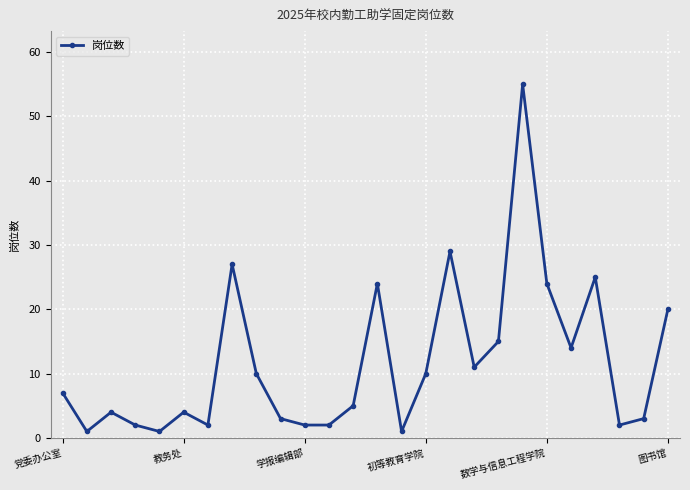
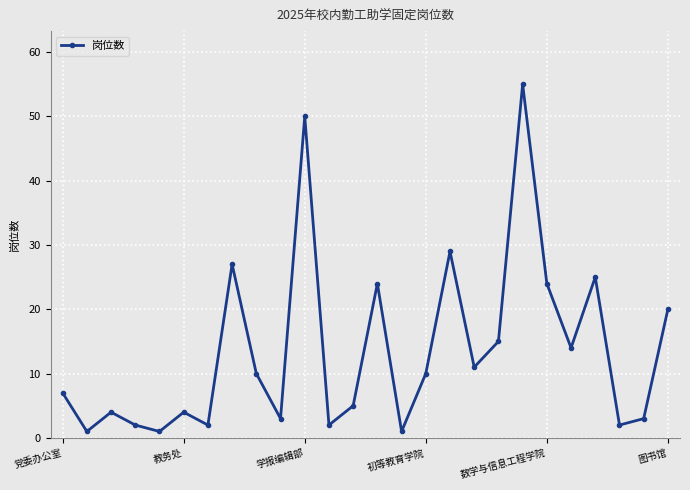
学报编辑部: 2 -> 50
